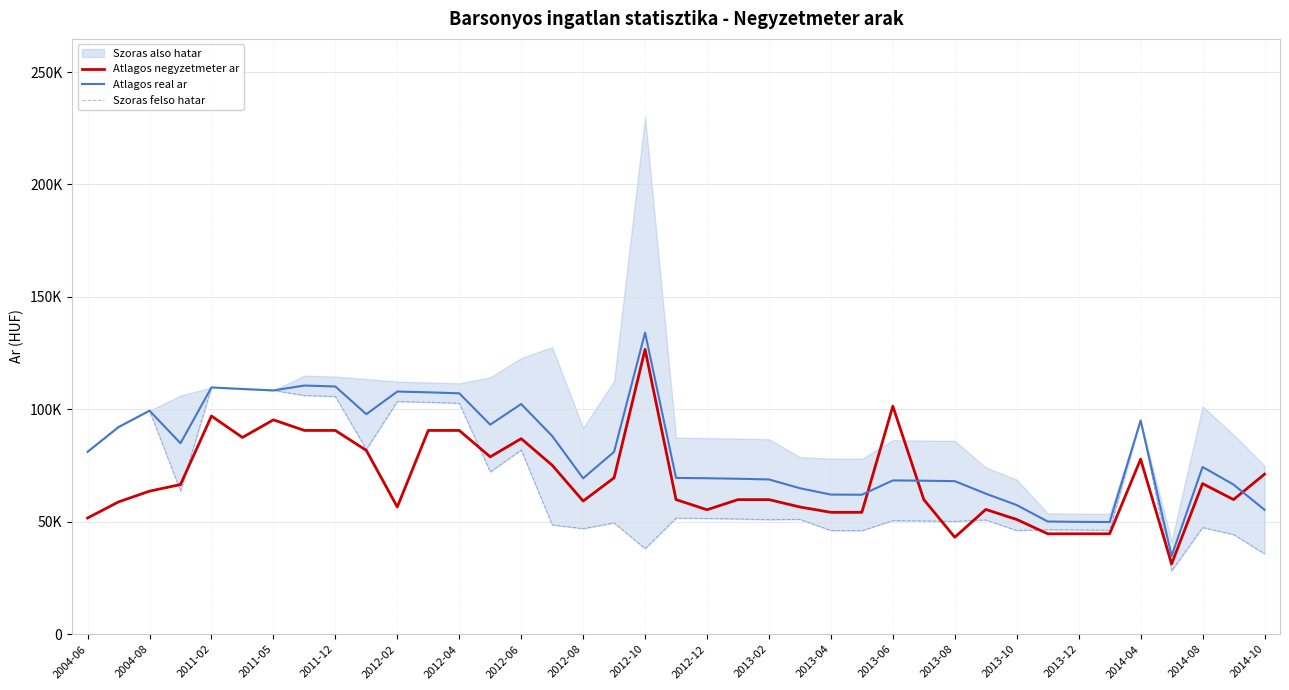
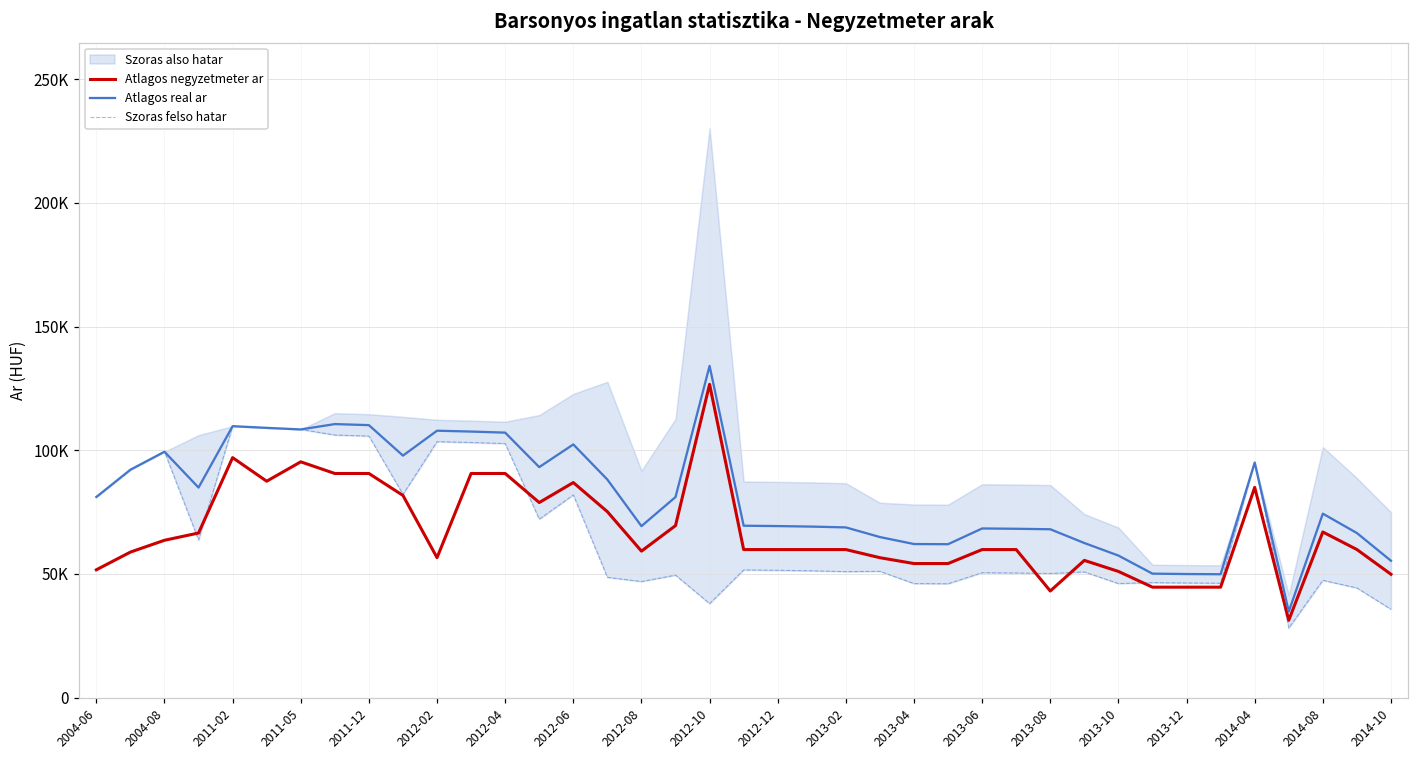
Atlagos negyzetmeter ar, 2012-12: 55000 -> 60000
Atlagos negyzetmeter ar, 2013-06: 101000 -> 60000
Atlagos negyzetmeter ar, 2014-04: 78000 -> 85000
Atlagos negyzetmeter ar, 2014-10: 71000 -> 50000
